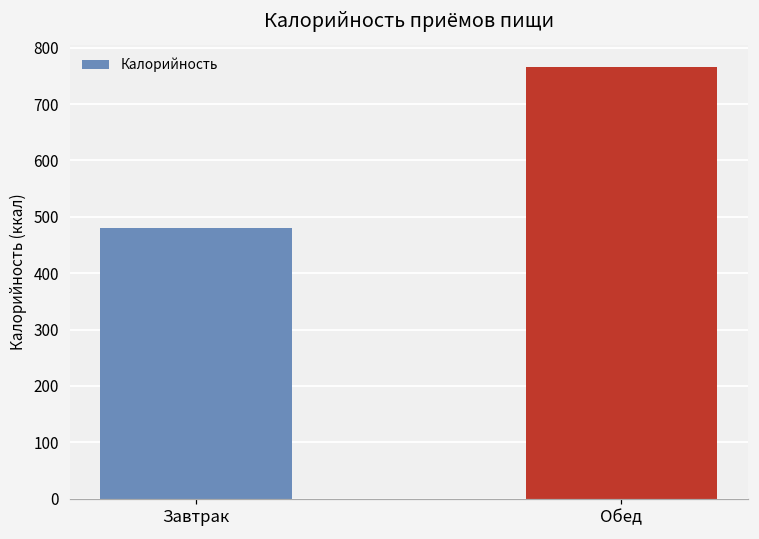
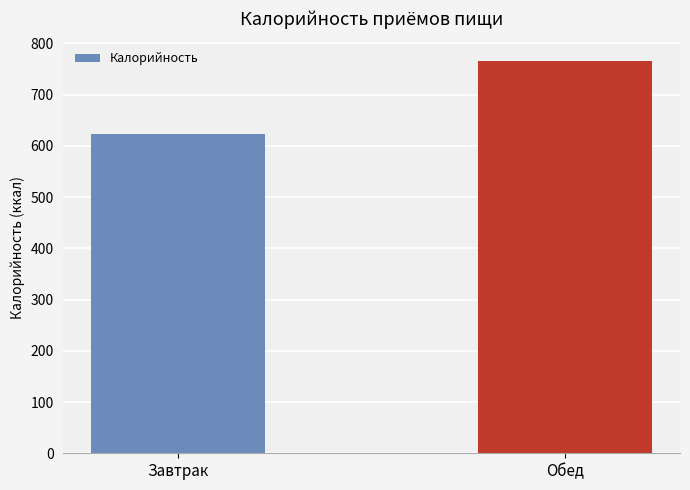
Завтрак: 480 -> 620
